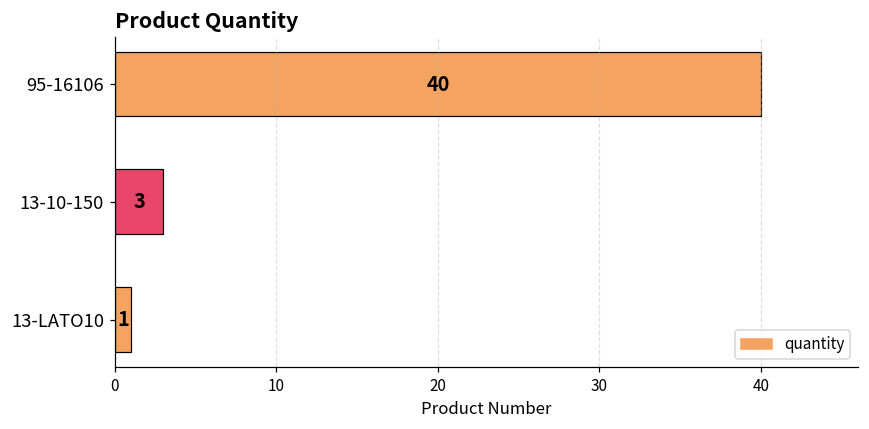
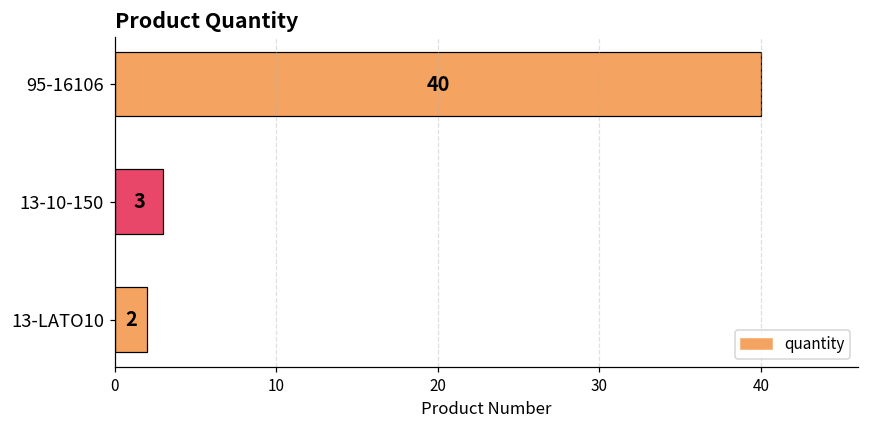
13-LATO10: 1 -> 2
